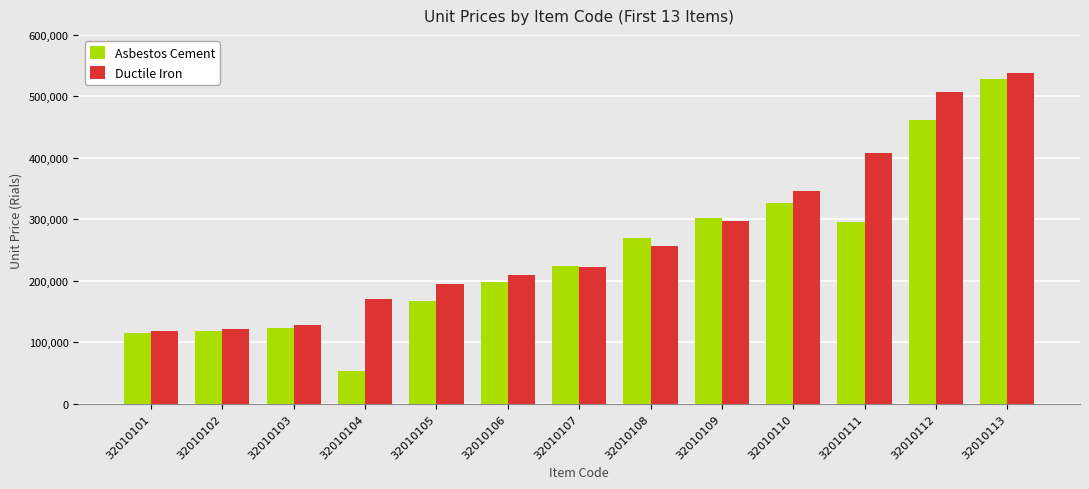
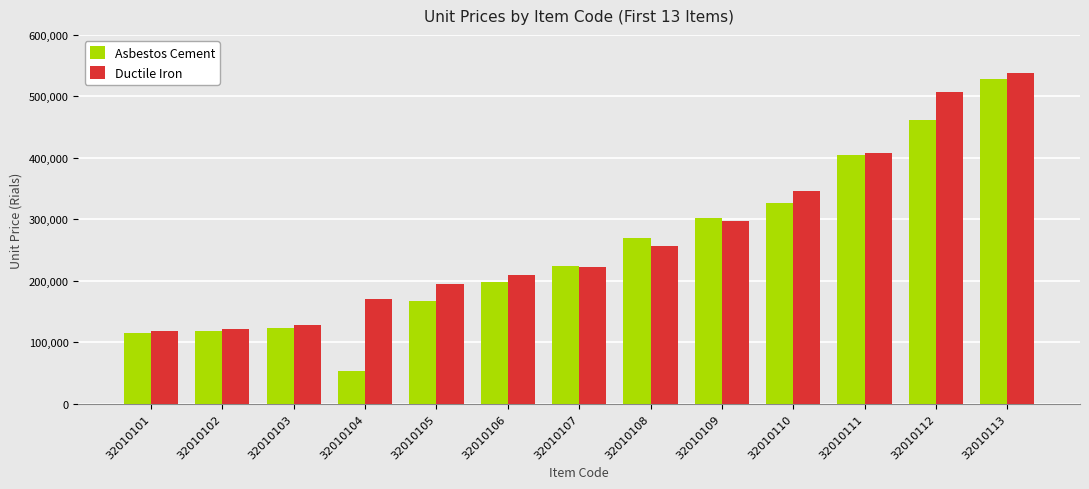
Asbestos Cement, 32010111: 300,000 -> 400,000
